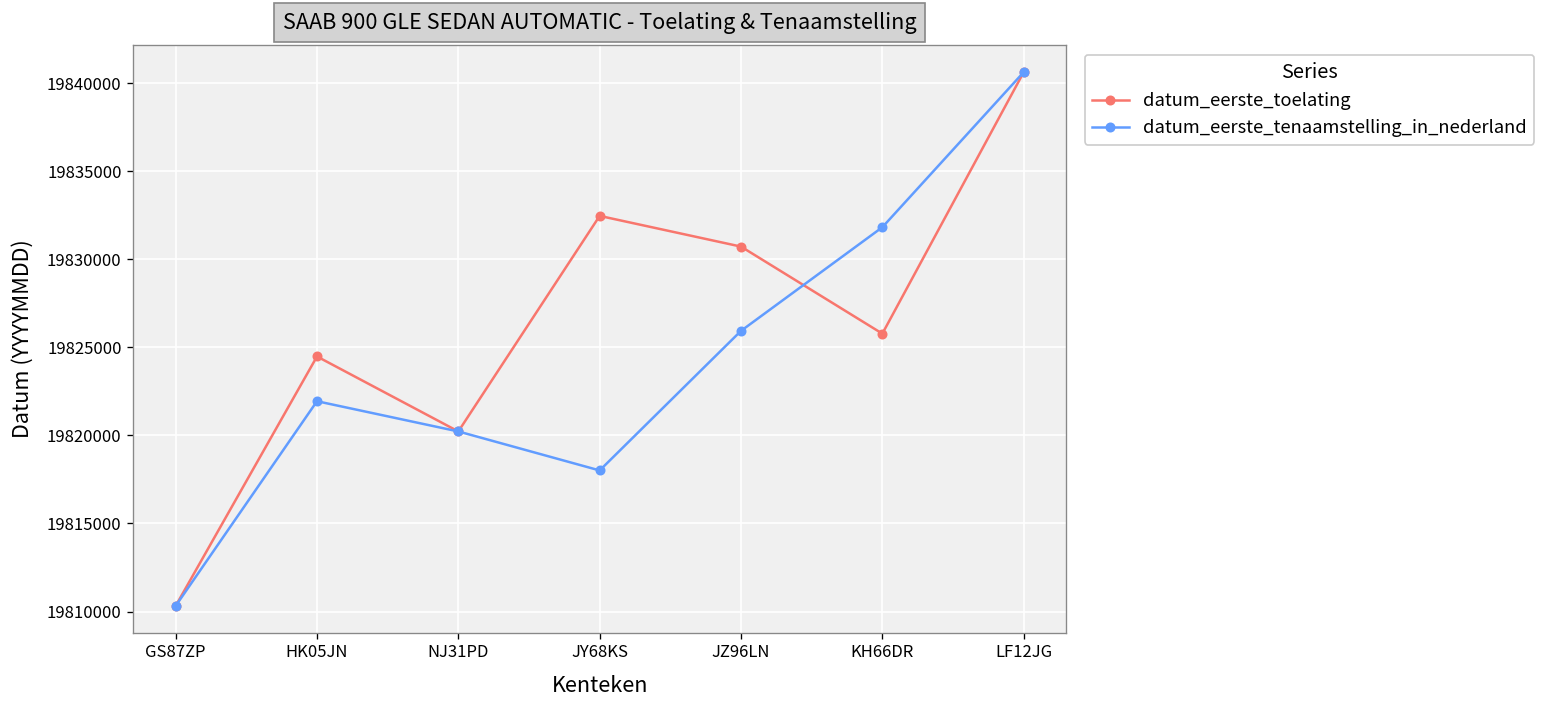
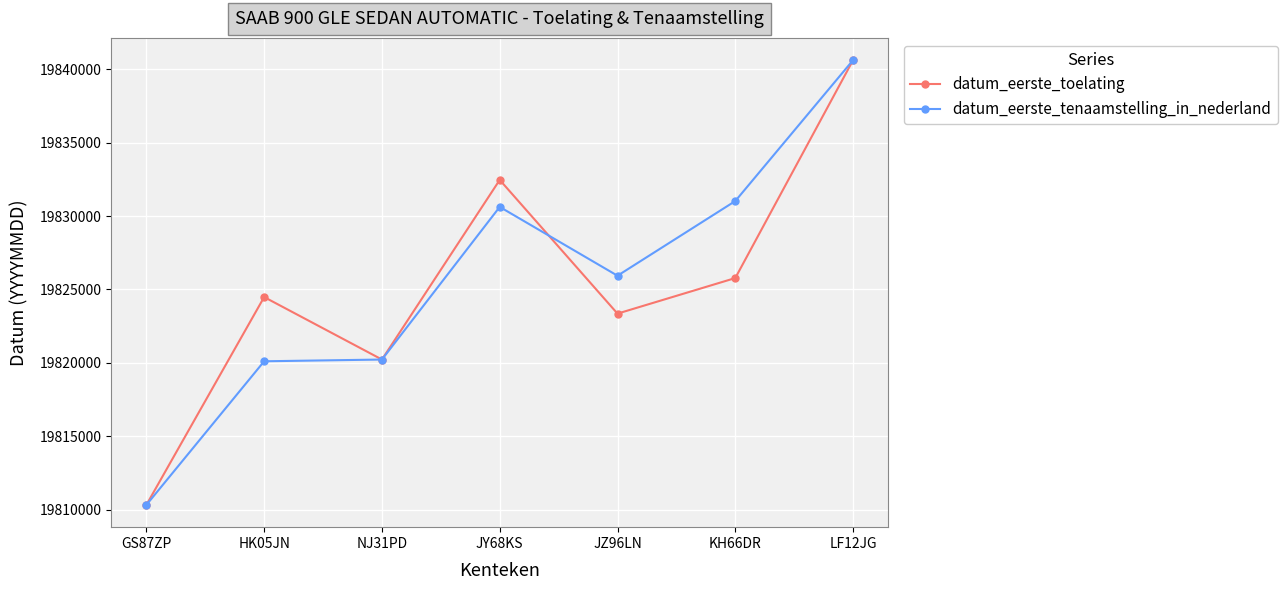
datum_eerste_tenaamstelling_in_nederland, HK05JN: 19821900 -> 19820100
datum_eerste_tenaamstelling_in_nederland, JY68KS: 19818000 -> 19830600
datum_eerste_toelating, JZ96LN: 19830700 -> 19823400
datum_eerste_tenaamstelling_in_nederland, KH66DR: 19831800 -> 19831000
